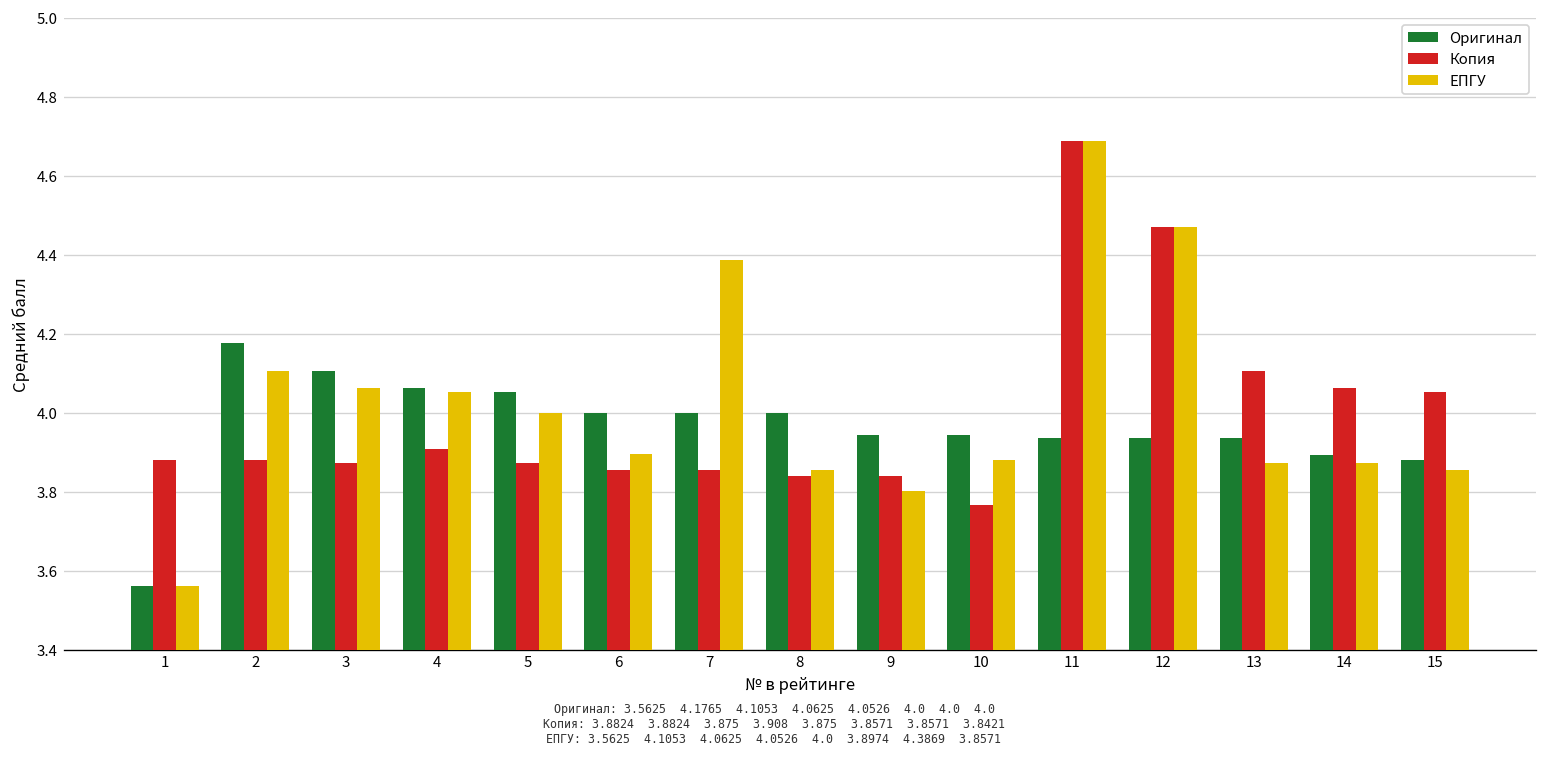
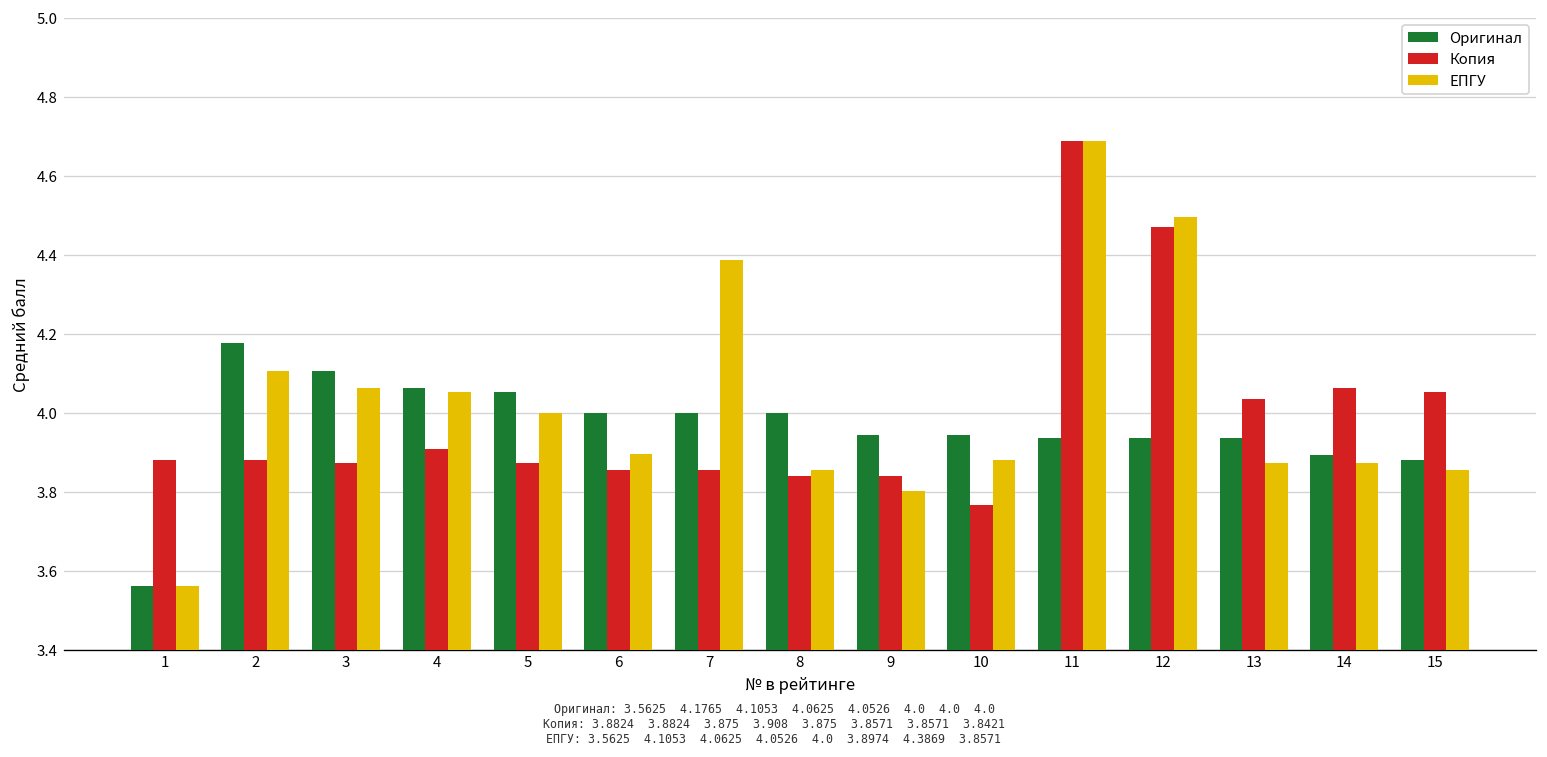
ЕПГУ, 12: 4.47 -> 4.50
Копия, 13: 4.11 -> 4.04
